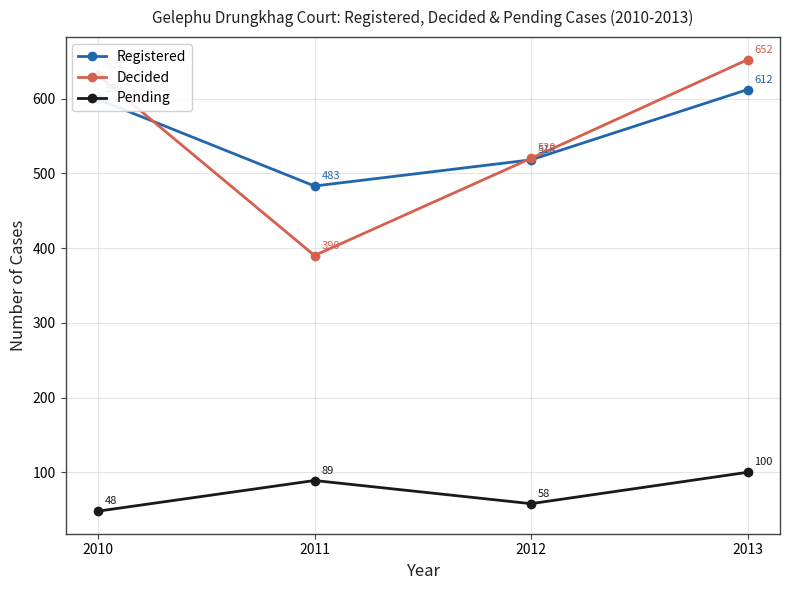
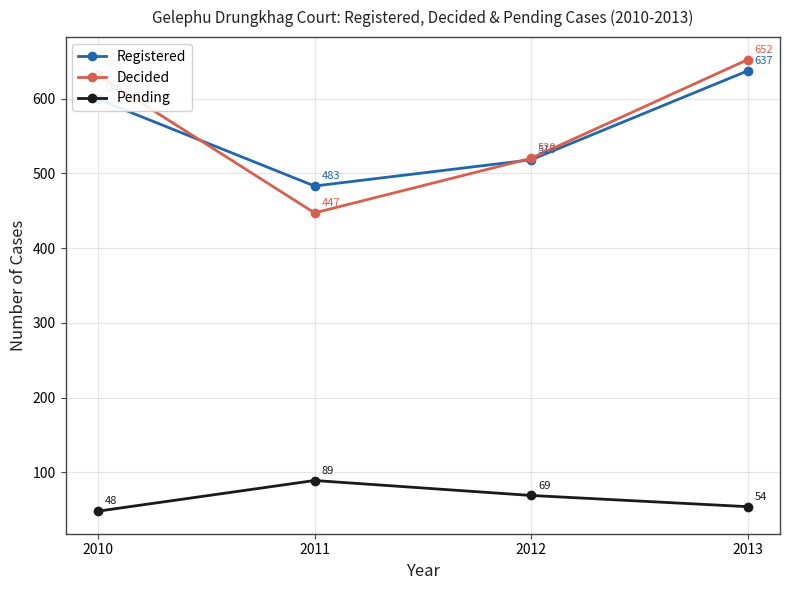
Decided, 2011: 390 -> 447
Pending, 2012: 58 -> 69
Registered, 2013: 612 -> 637
Pending, 2013: 100 -> 54
